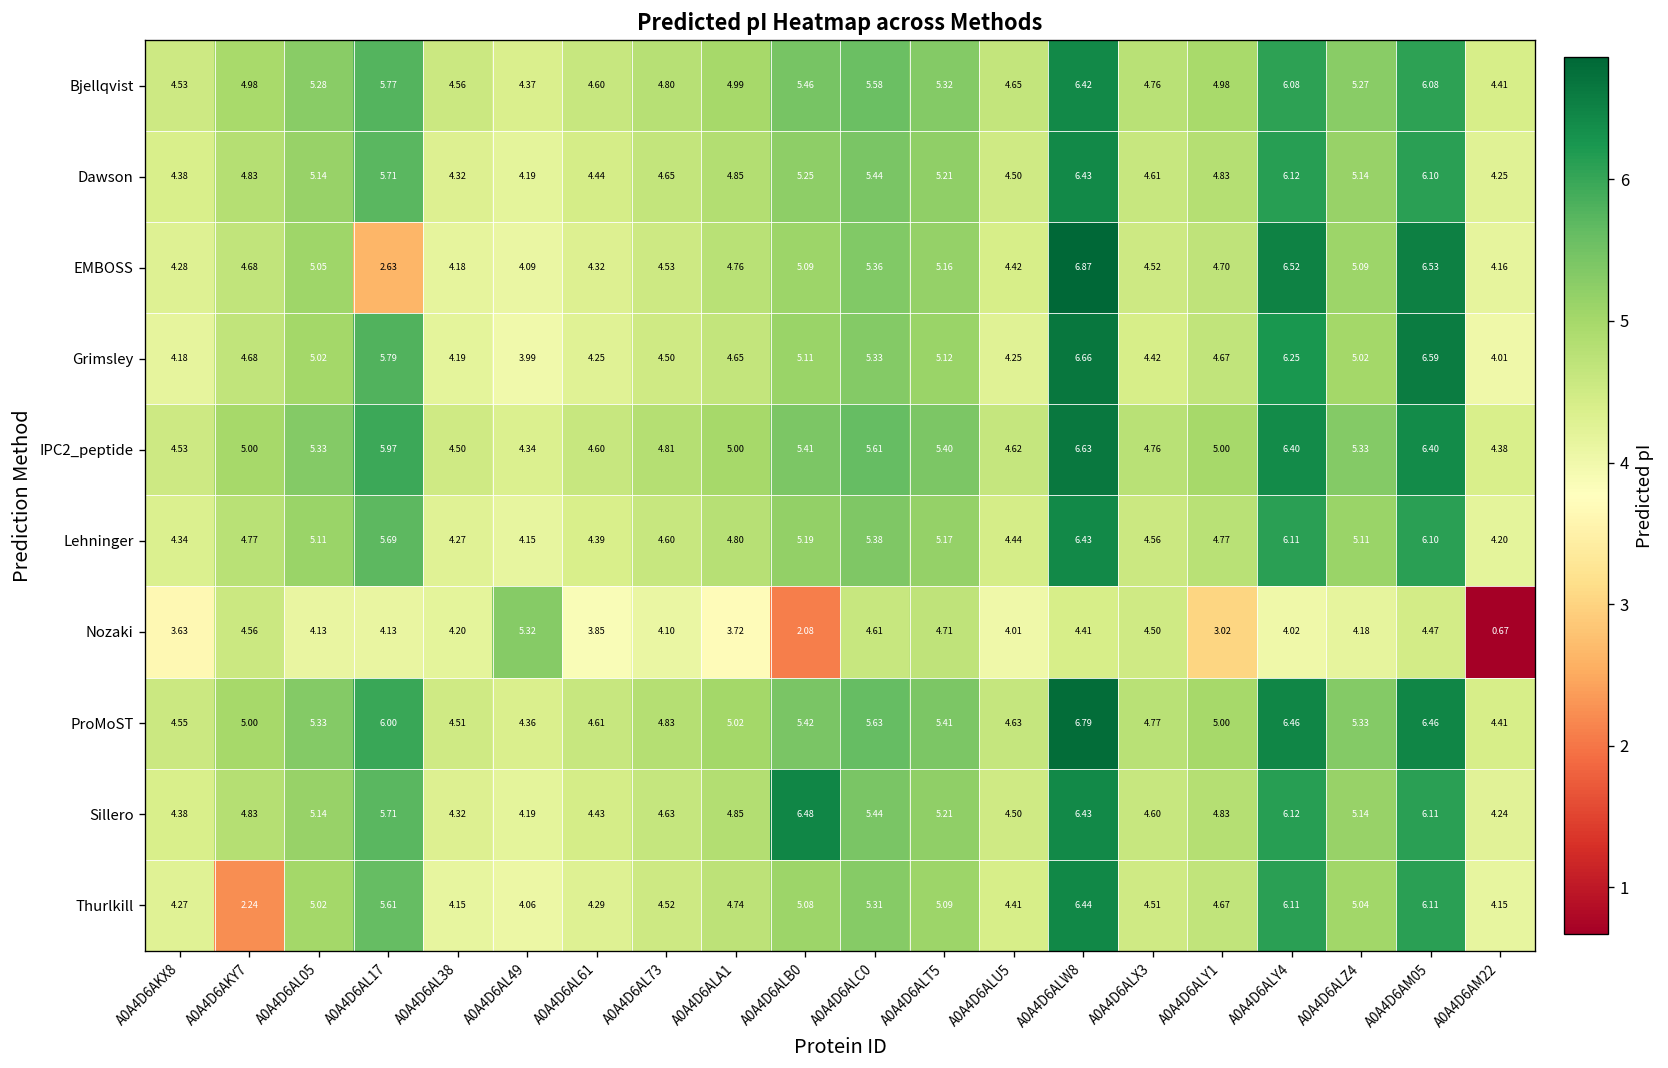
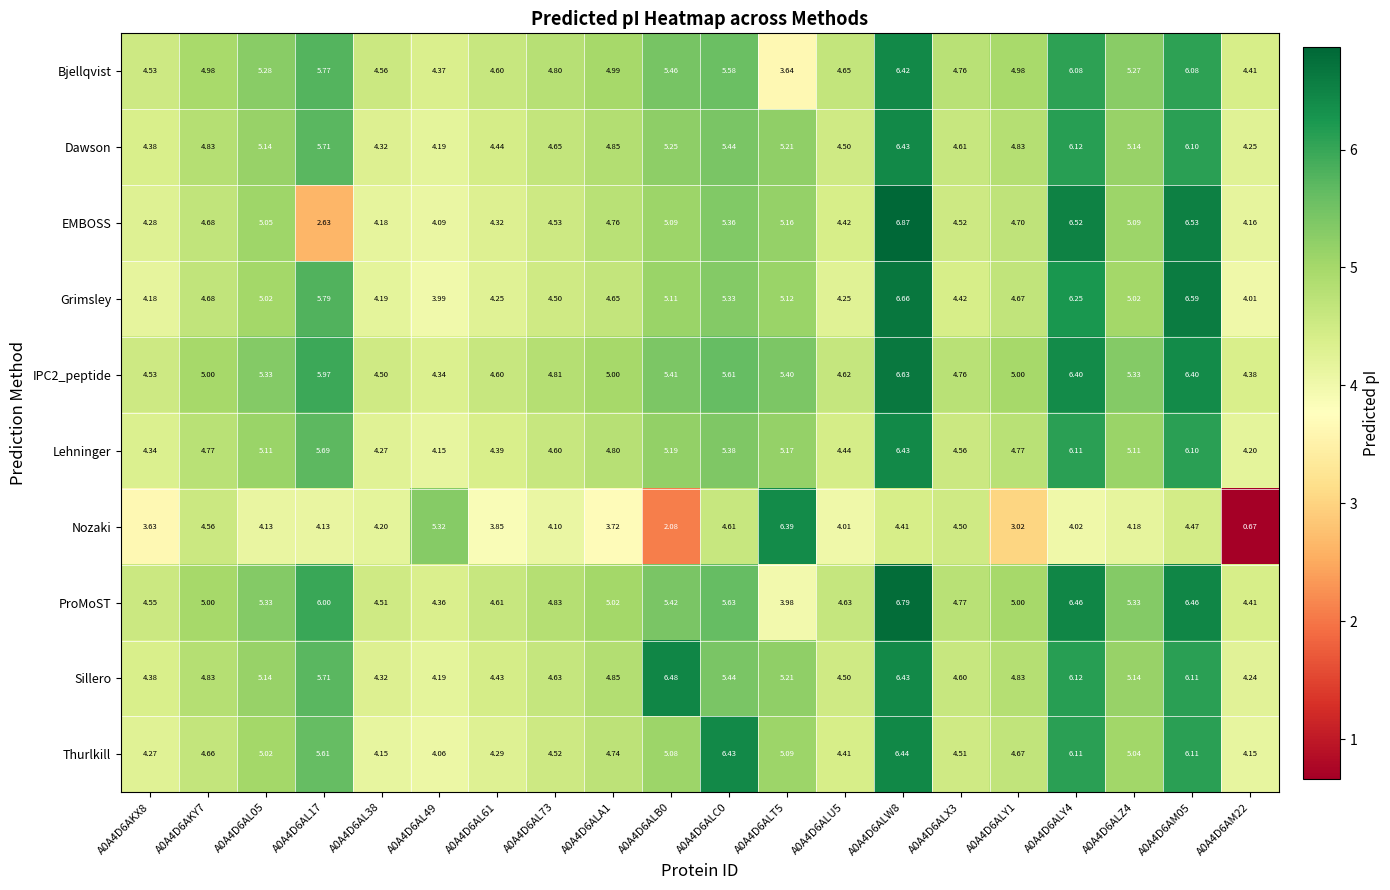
Bjellqvist, A0A4D6ALT5: 5.32 -> 3.64
Nozaki, A0A4D6ALT5: 4.71 -> 6.39
ProMoST, A0A4D6ALT5: 5.41 -> 3.98
Thurlkill, A0A4D6AKY7: 2.24 -> 4.66
Thurlkill, A0A4D6ALC0: 5.31 -> 6.43
